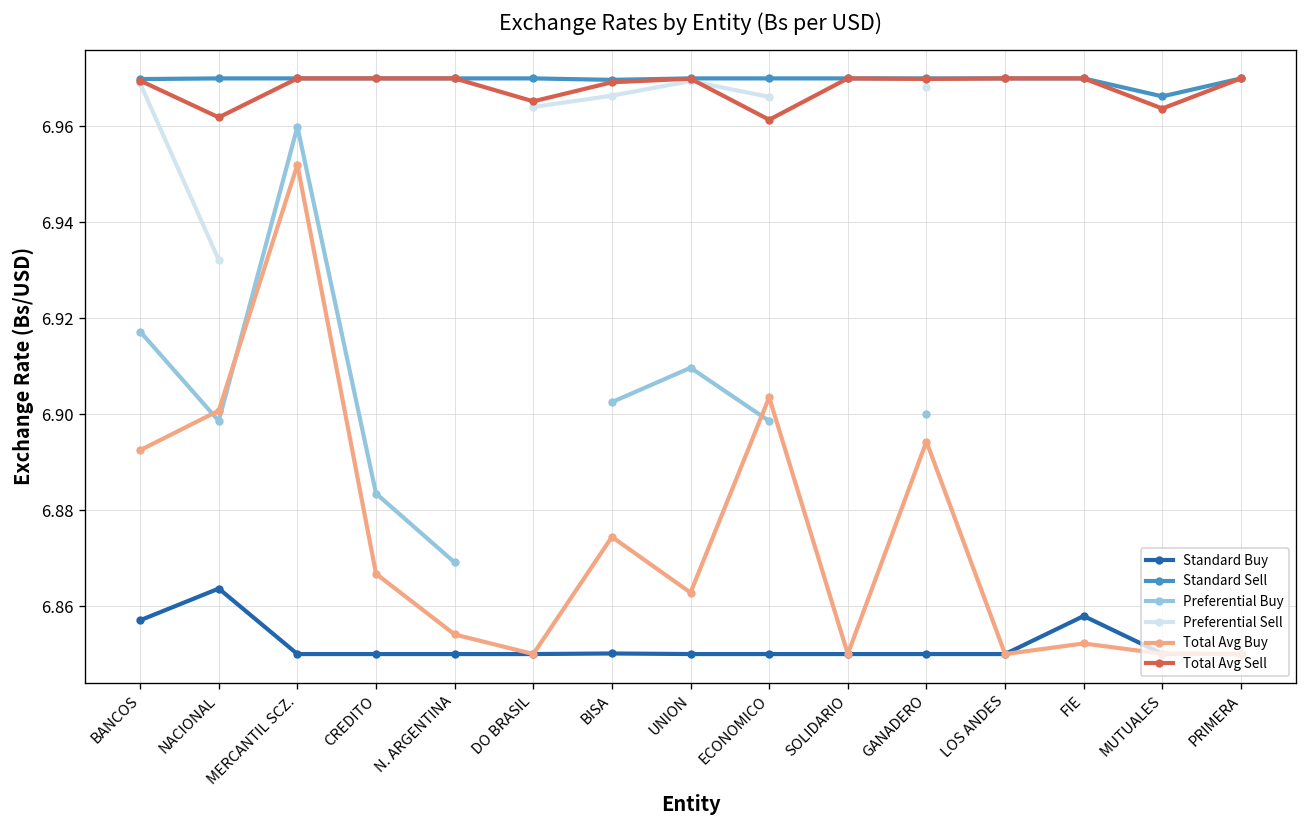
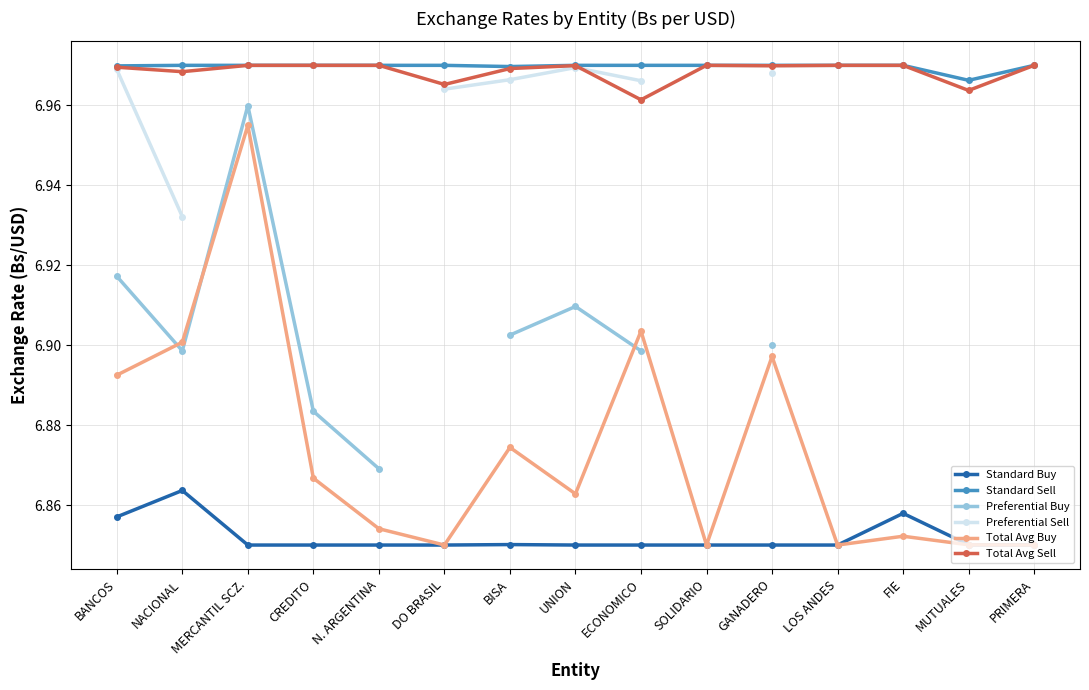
Total Avg Sell, NACIONAL: 6.962 -> 6.968
Total Avg Buy, MERCANTIL SCZ.: 6.952 -> 6.955
Total Avg Buy, GANADERO: 6.894 -> 6.897
